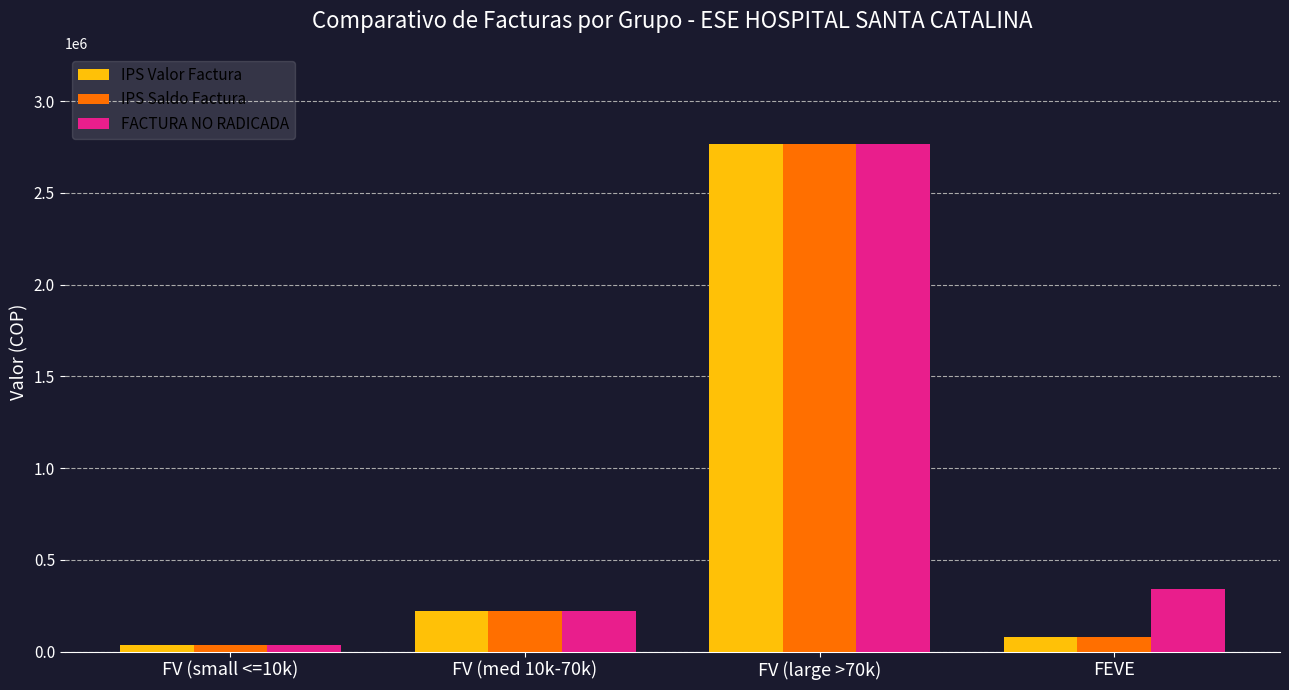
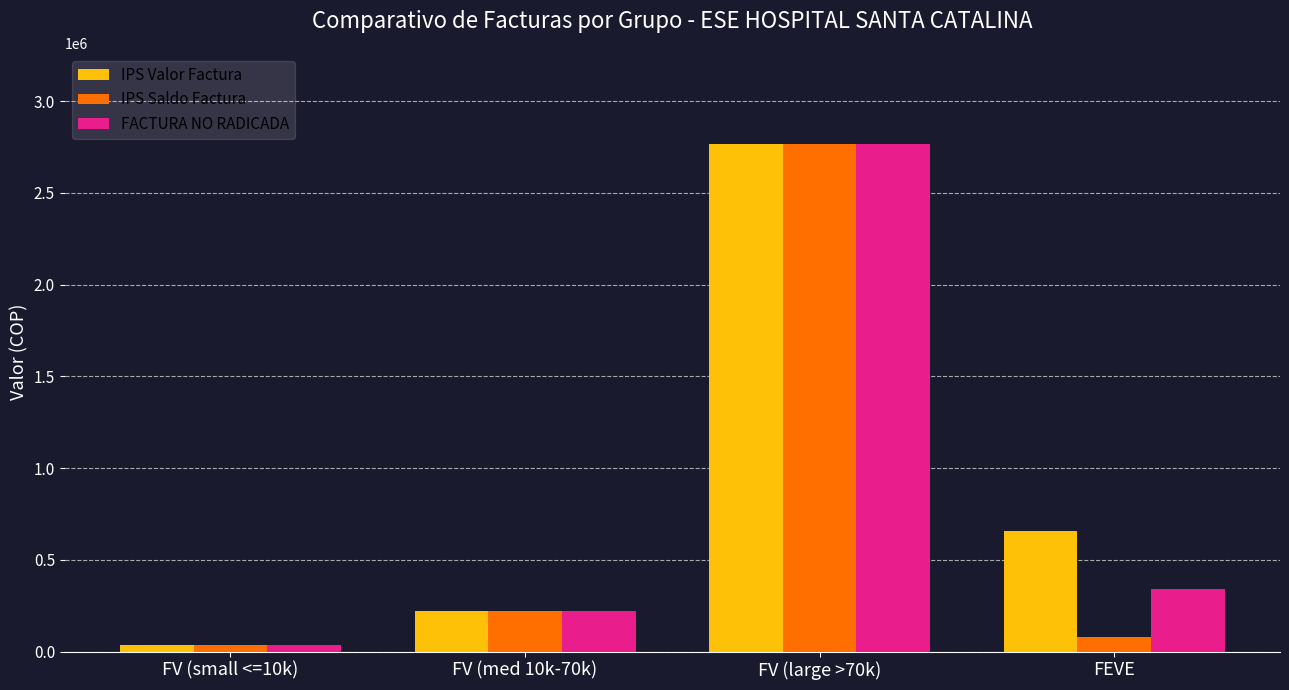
IPS Valor Factura, FEVE: 80000 -> 650000
